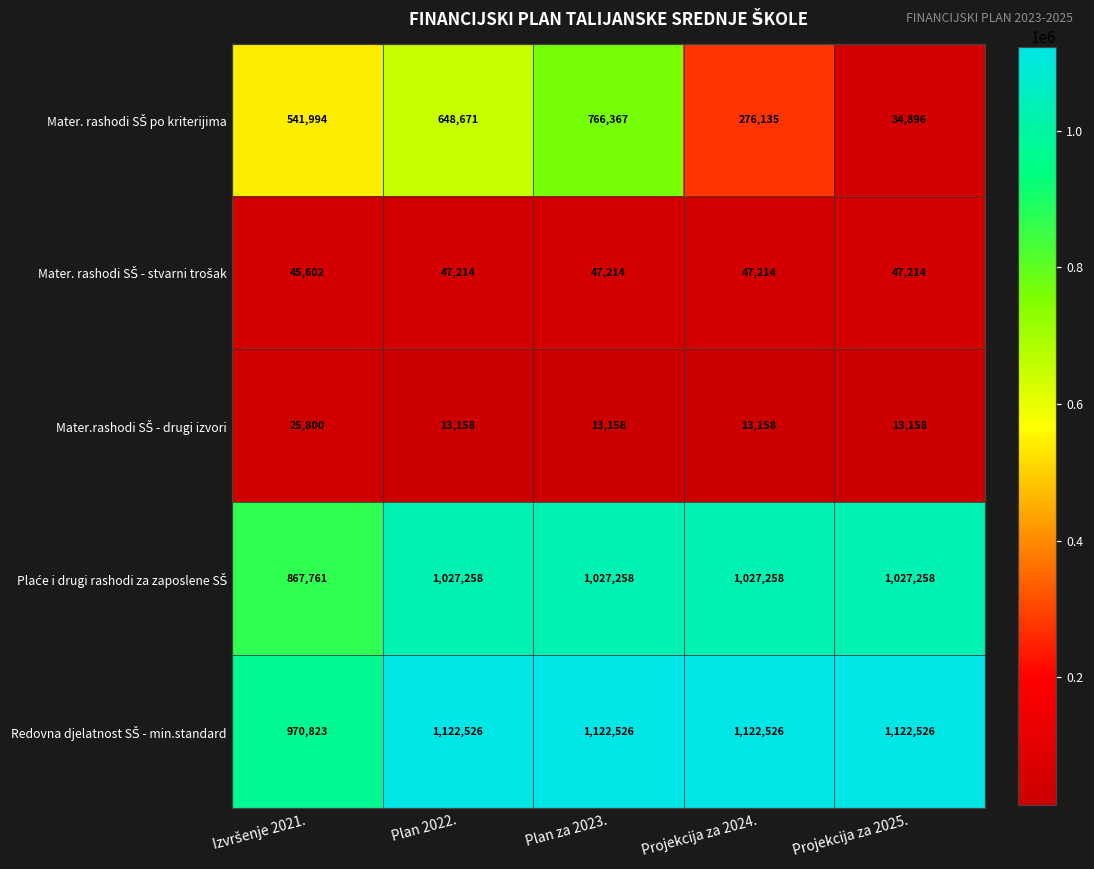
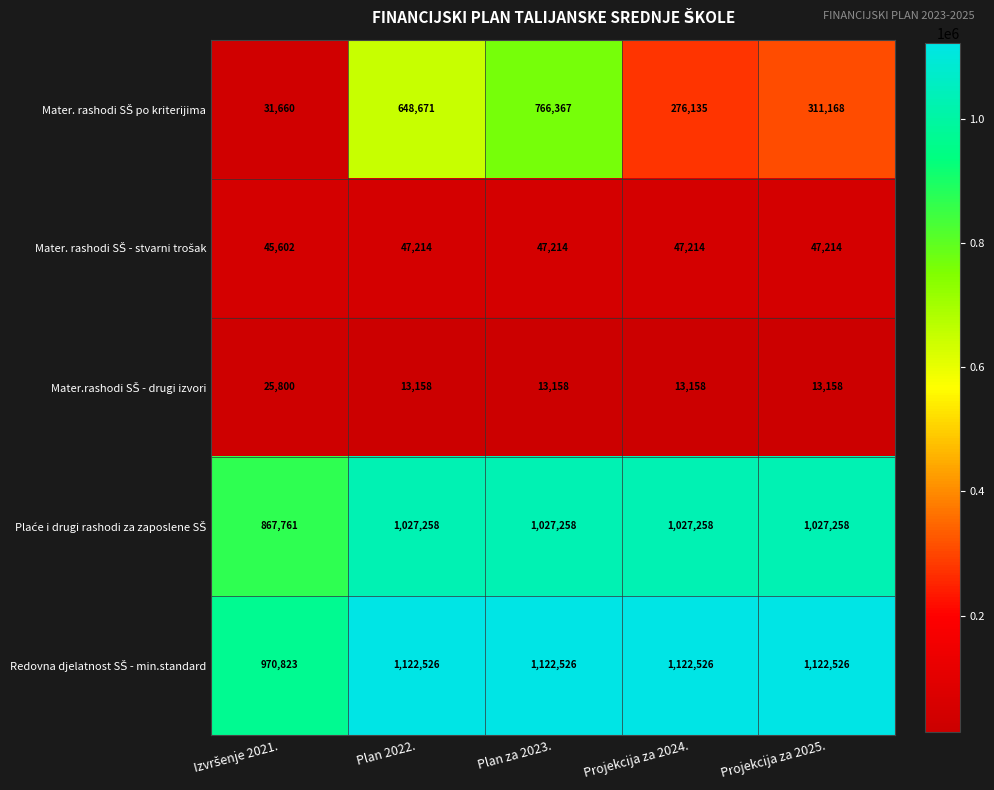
Mater. rashodi SŠ po kriterijima, Izvršenje 2021.: 541,994 -> 31,660
Mater. rashodi SŠ po kriterijima, Projekcija za 2025.: 34,896 -> 311,168
